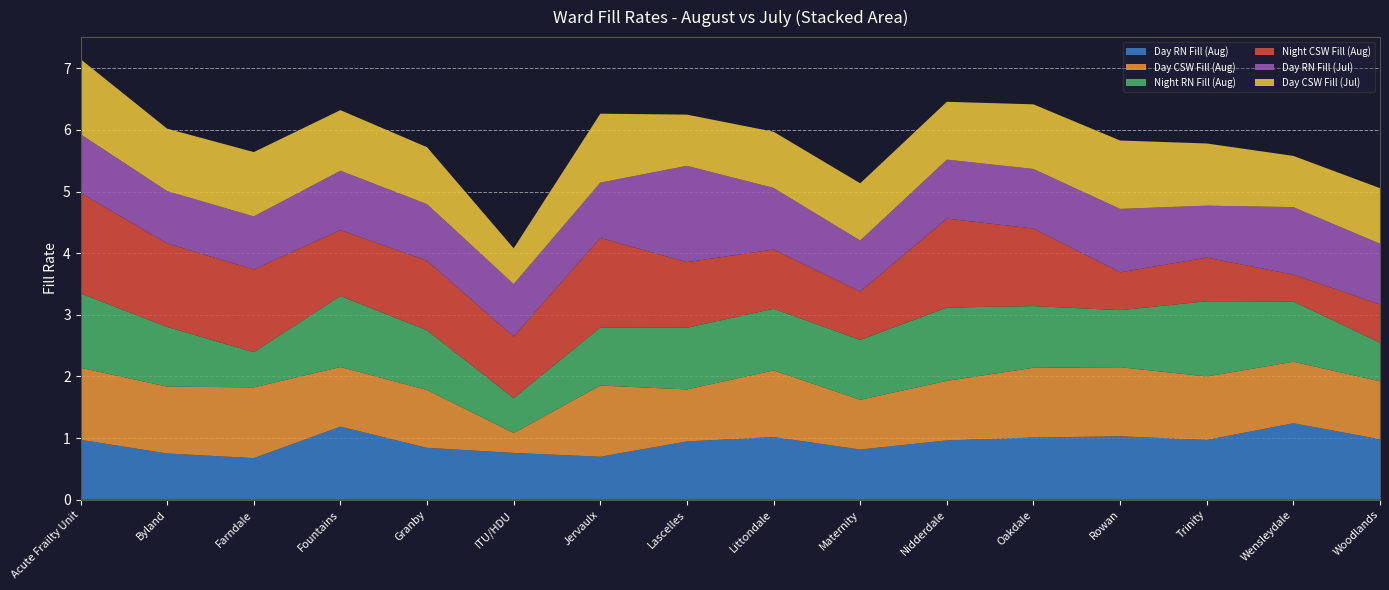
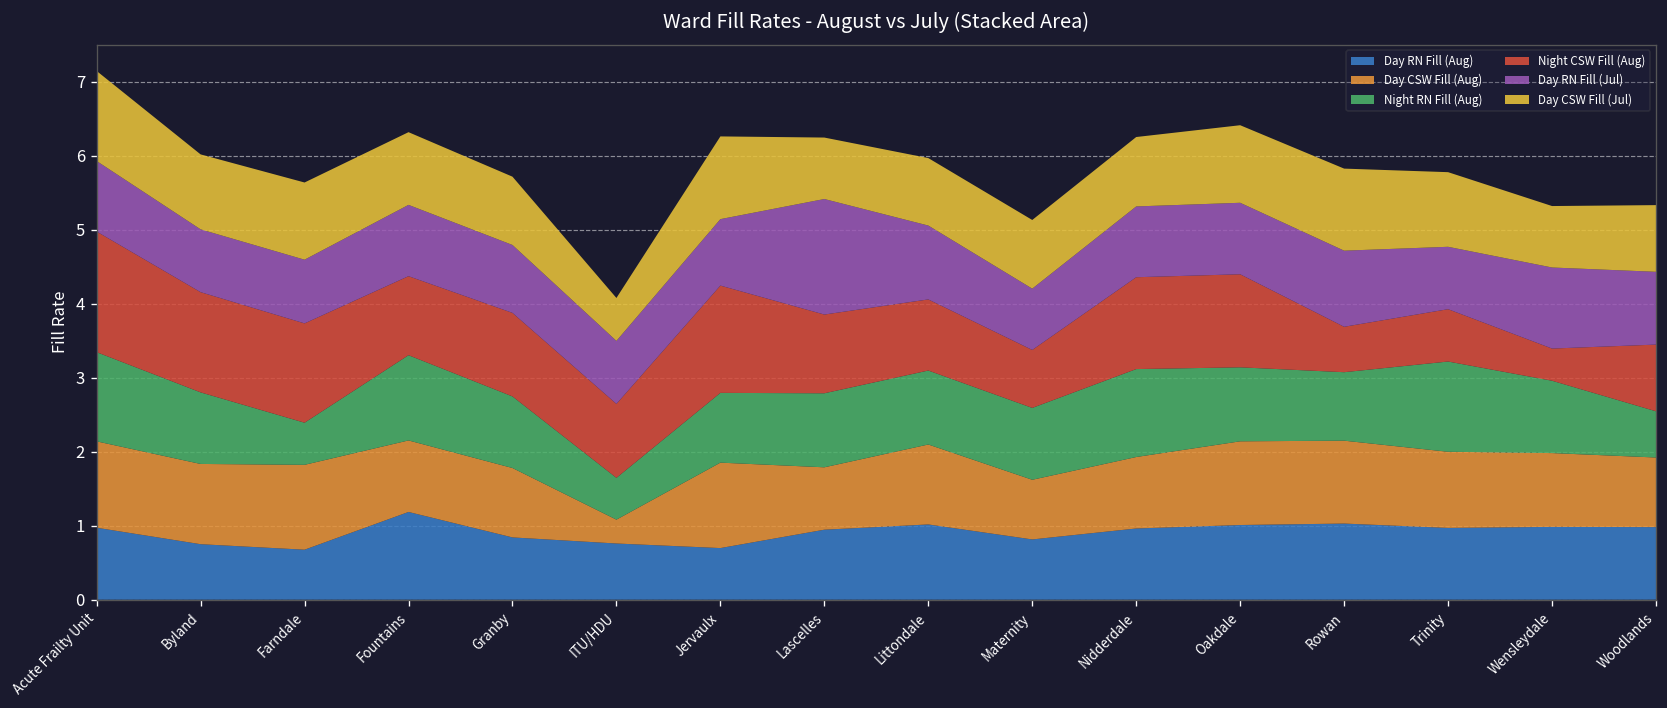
Night CSW Fill (Aug), Nidderdale: 1.4 -> 1.2
Day RN Fill (Aug), Wensleydale: 1.2 -> 1.0
Night CSW Fill (Aug), Woodlands: 0.6 -> 0.9
